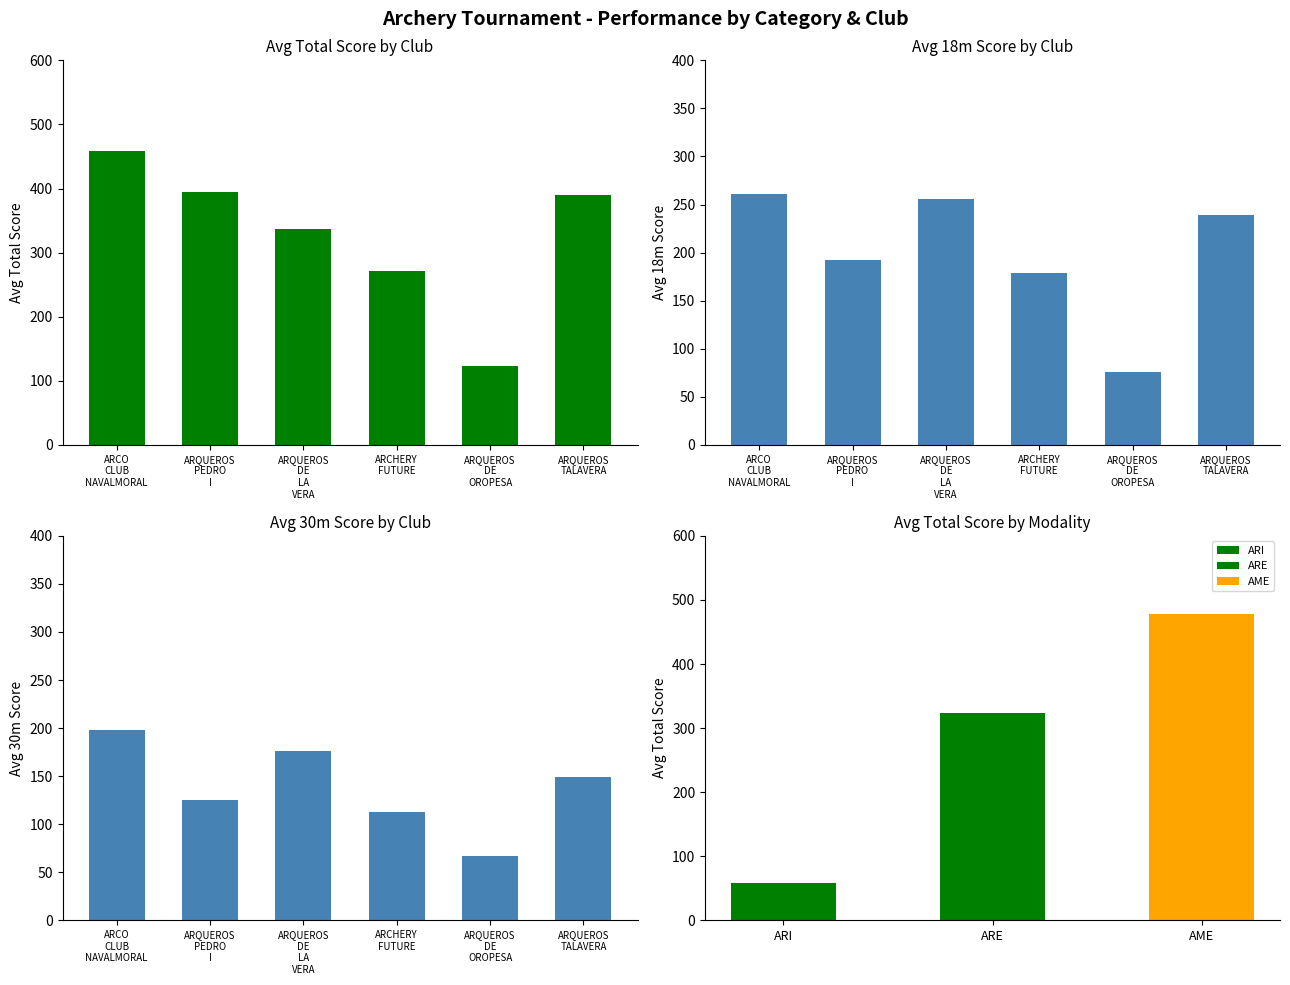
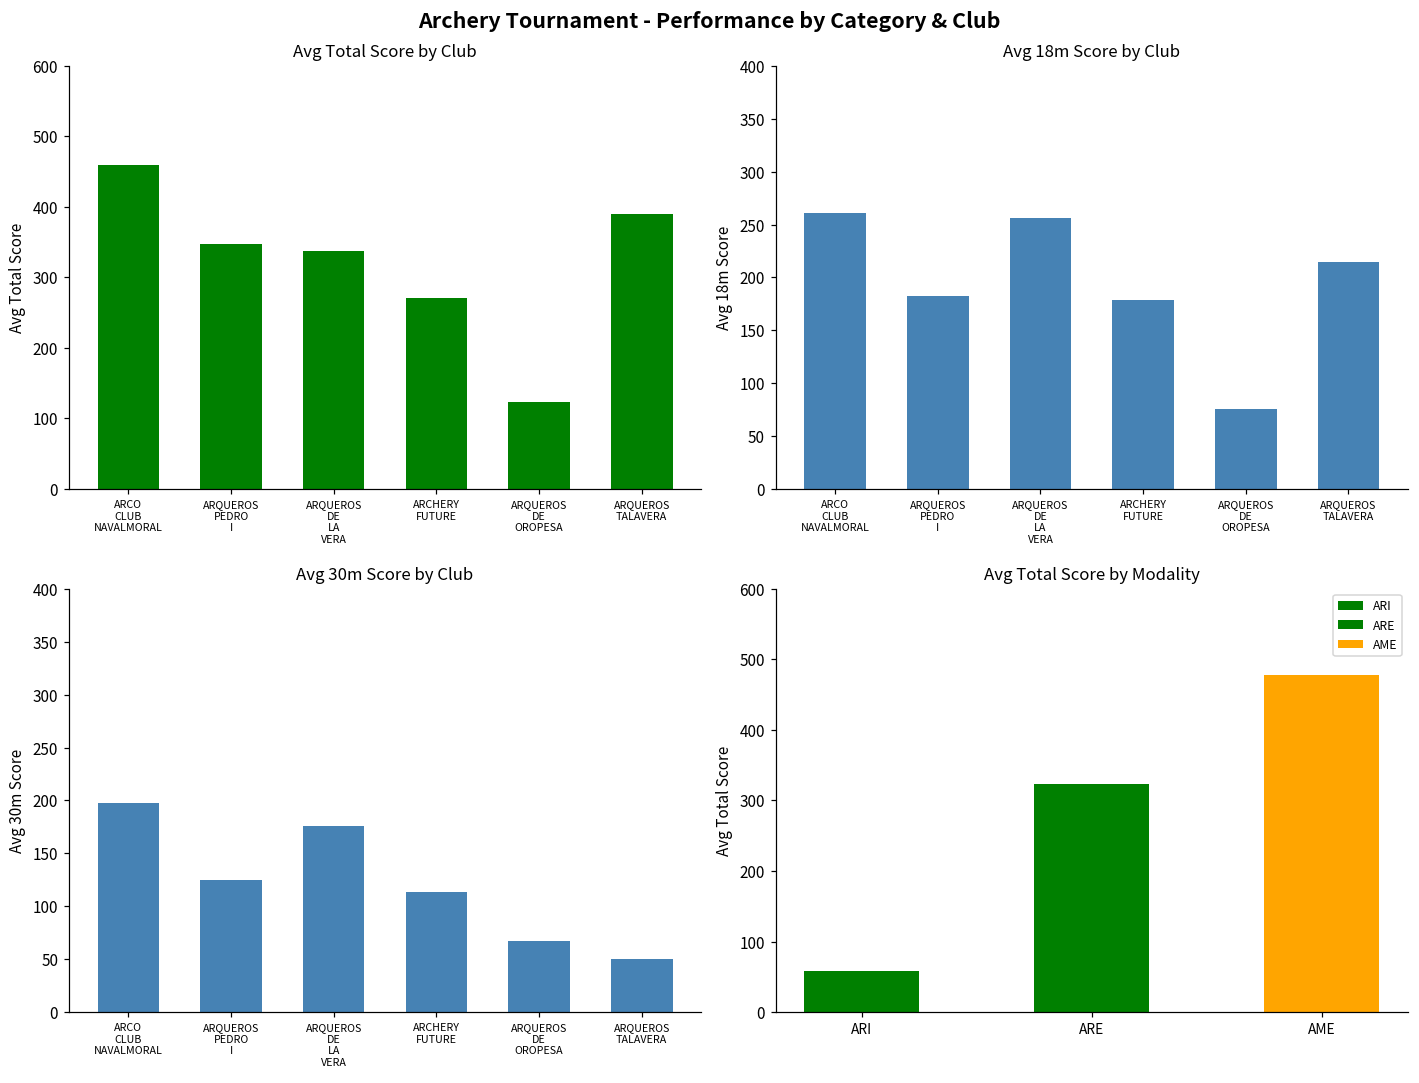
Avg Total Score by Club, ARQUEROS PEDRO I: 390 -> 350
Avg 18m Score by Club, ARQUEROS PEDRO I: 190 -> 180
Avg 18m Score by Club, ARQUEROS TALAVERA: 240 -> 220
Avg 30m Score by Club, ARQUEROS TALAVERA: 150 -> 50
